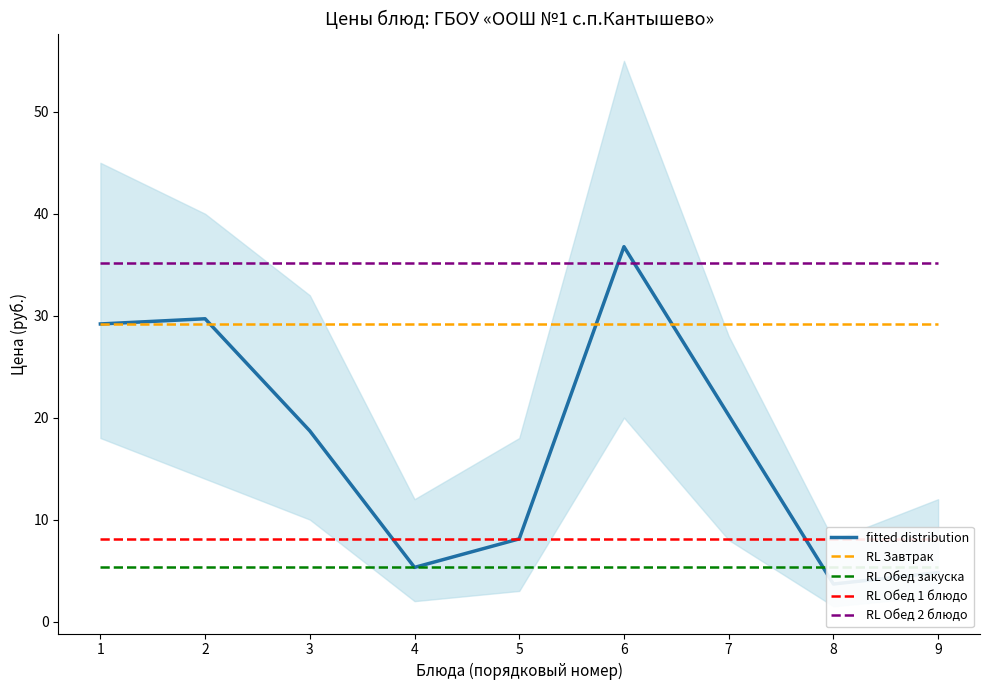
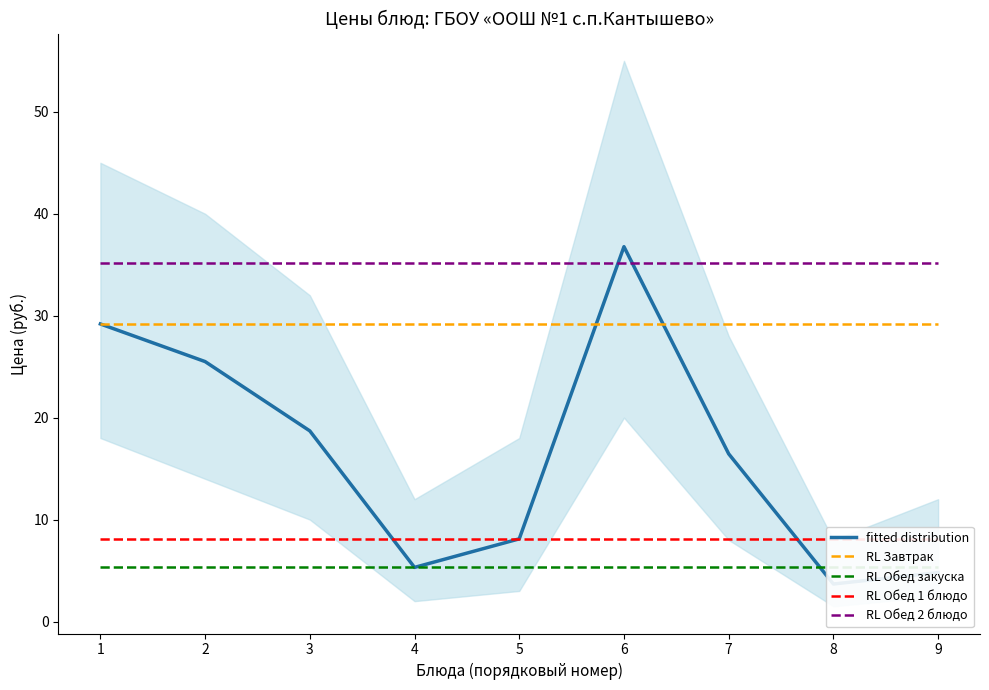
fitted distribution, 2: 29.7 -> 25.5
fitted distribution, 7: 20.2 -> 16.5
